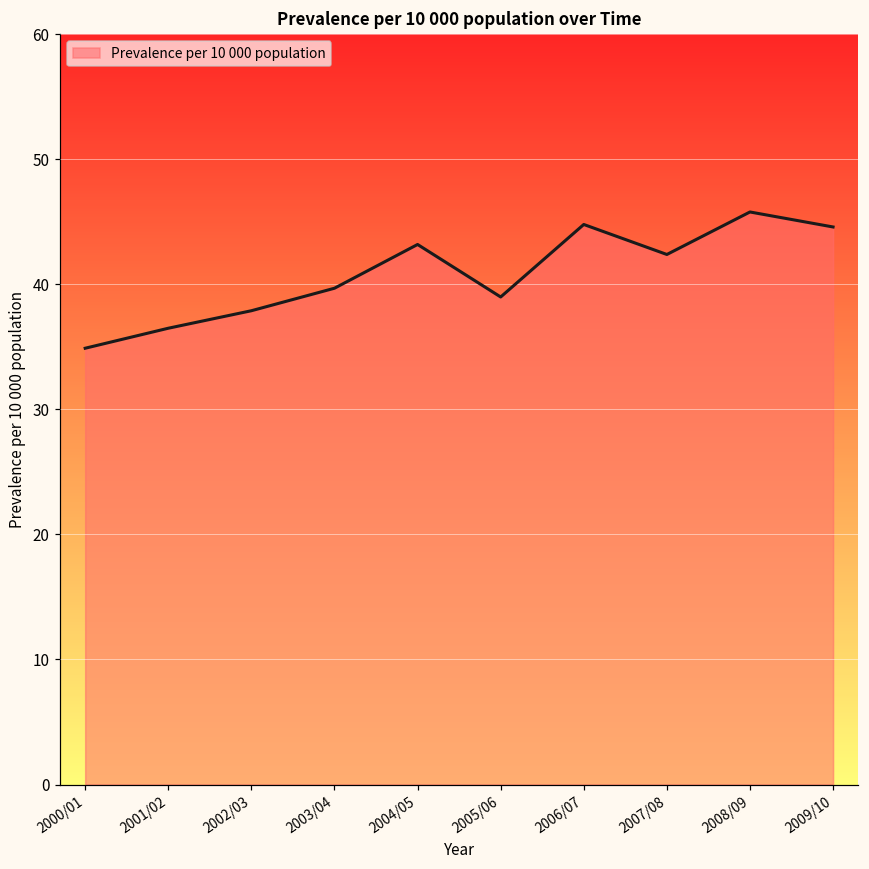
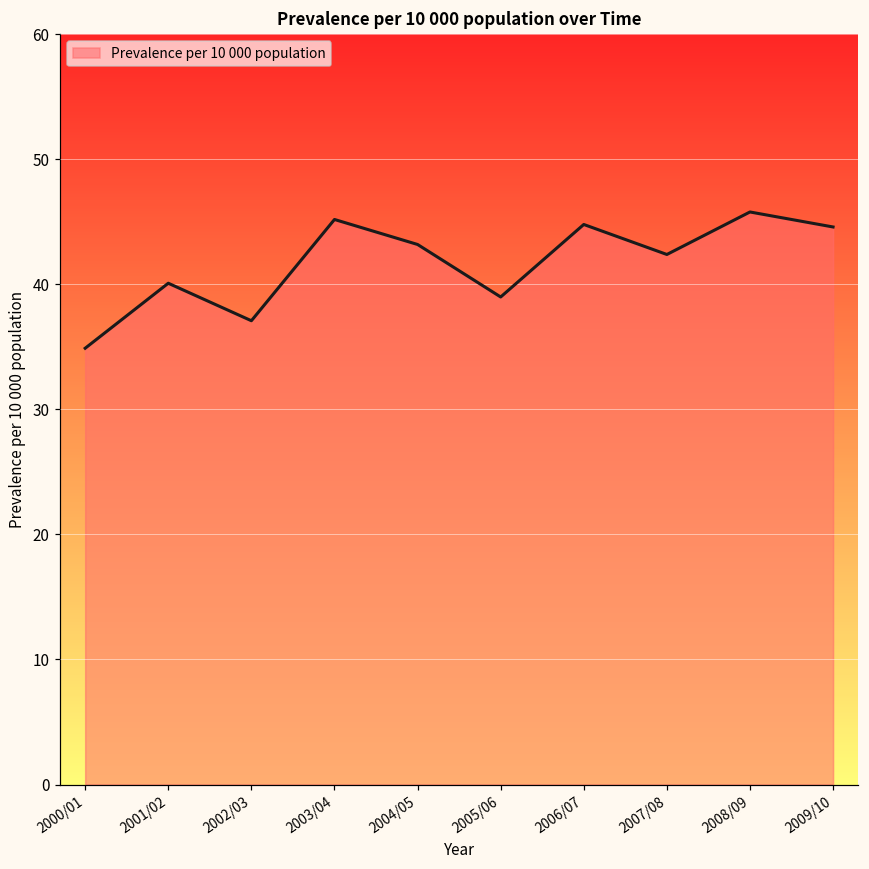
2001/02: 36.5 -> 40.1
2002/03: 37.9 -> 37.1
2003/04: 39.7 -> 45.2
